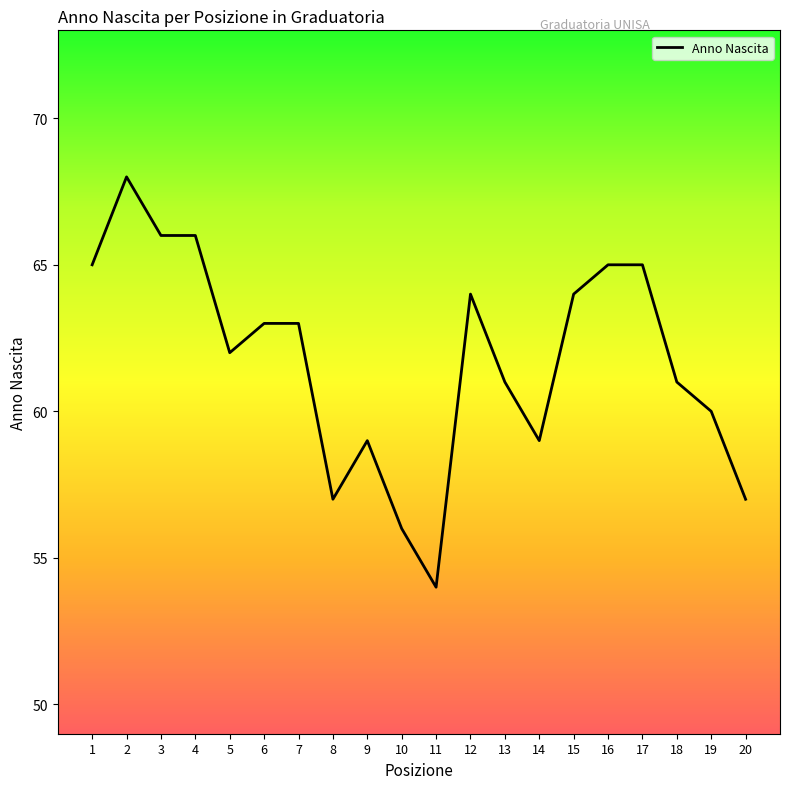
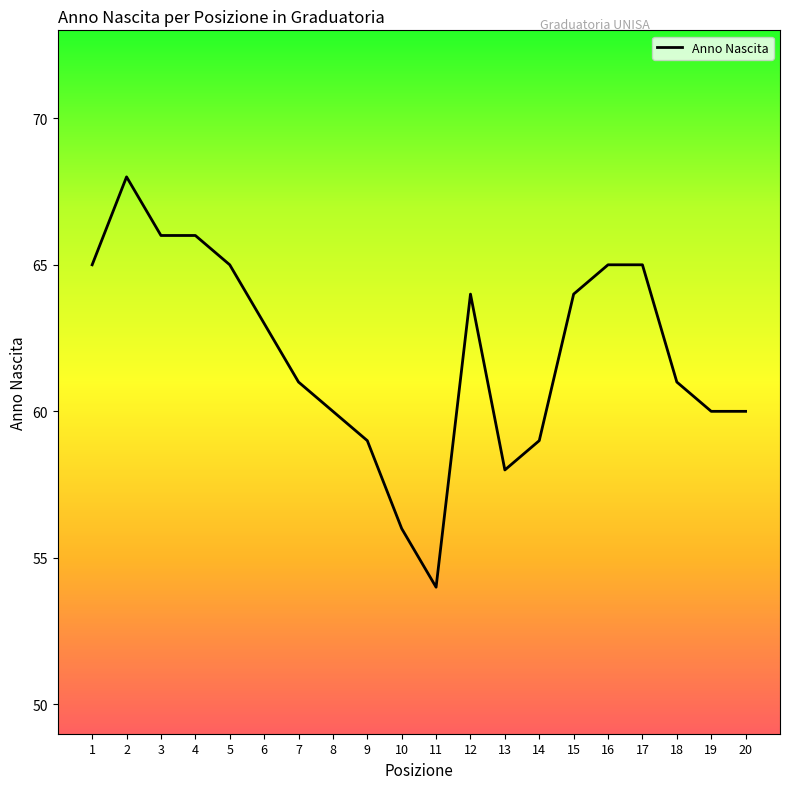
5: 62 -> 65
7: 63 -> 61
8: 57 -> 60
13: 61 -> 58
20: 57 -> 60
